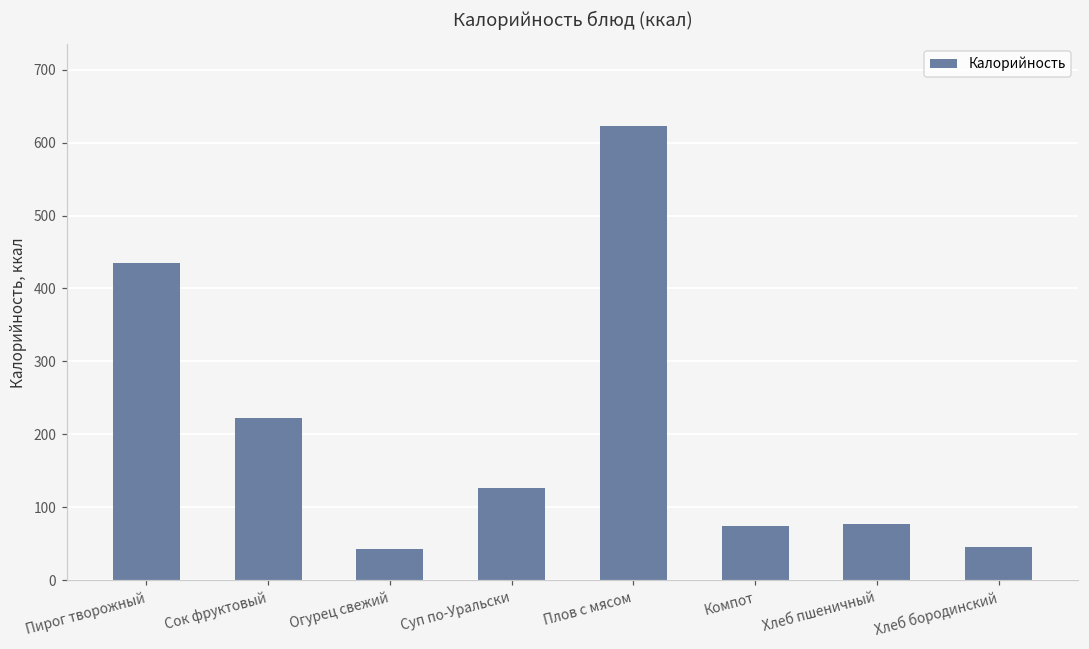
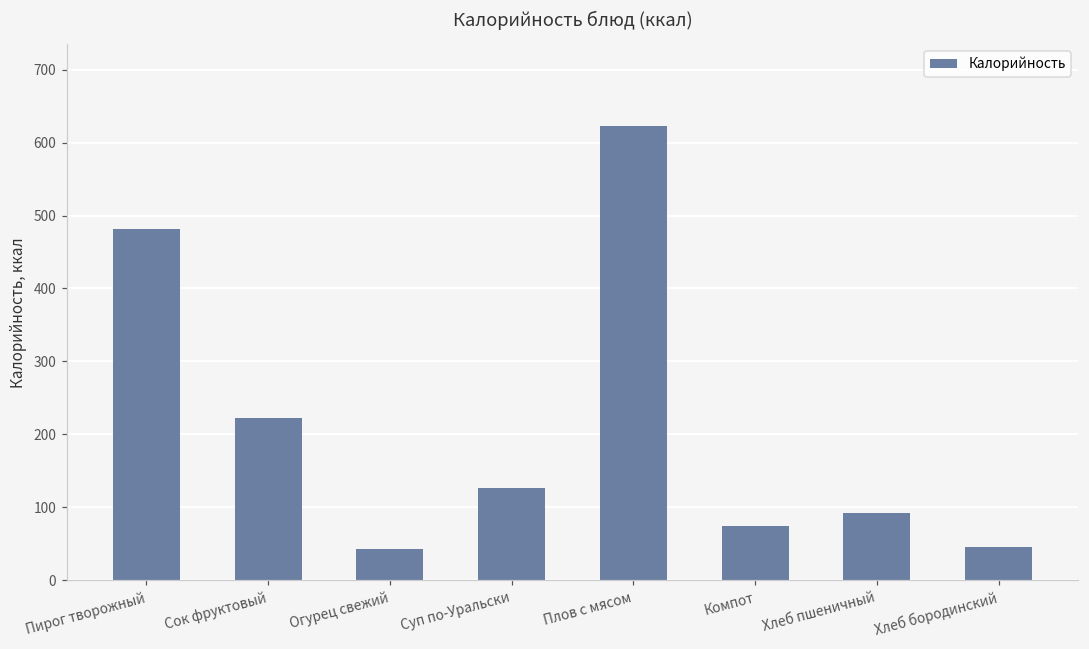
Пирог творожный: 440 -> 480
Хлеб пшеничный: 80 -> 90
